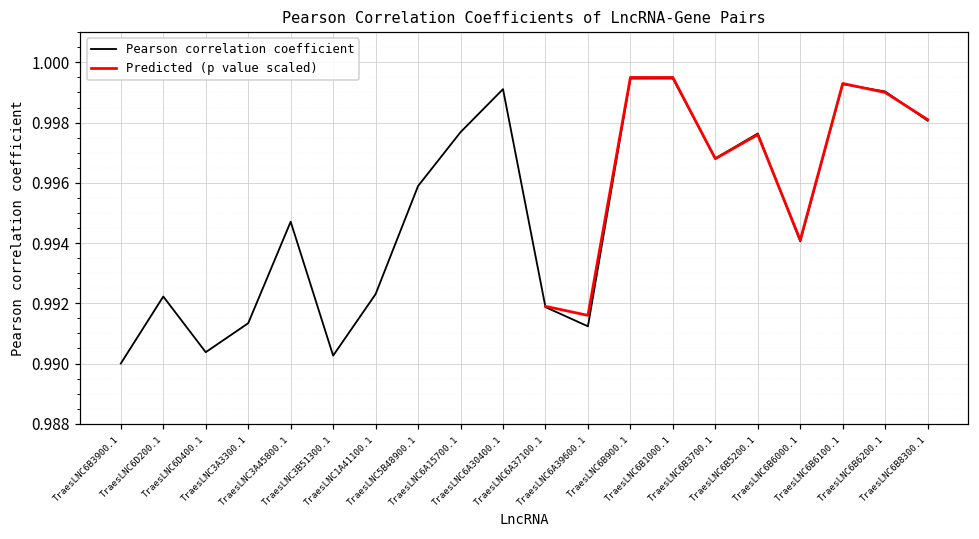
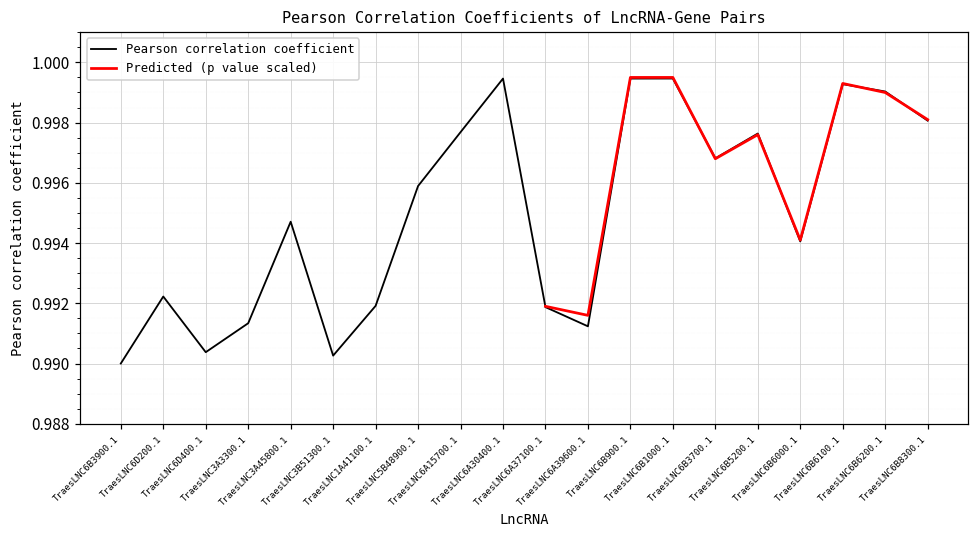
Pearson correlation coefficient, TraesLNC1A41100.1: 0.9923 -> 0.9919
Pearson correlation coefficient, TraesLNC6A30400.1: 0.9991 -> 0.9995
